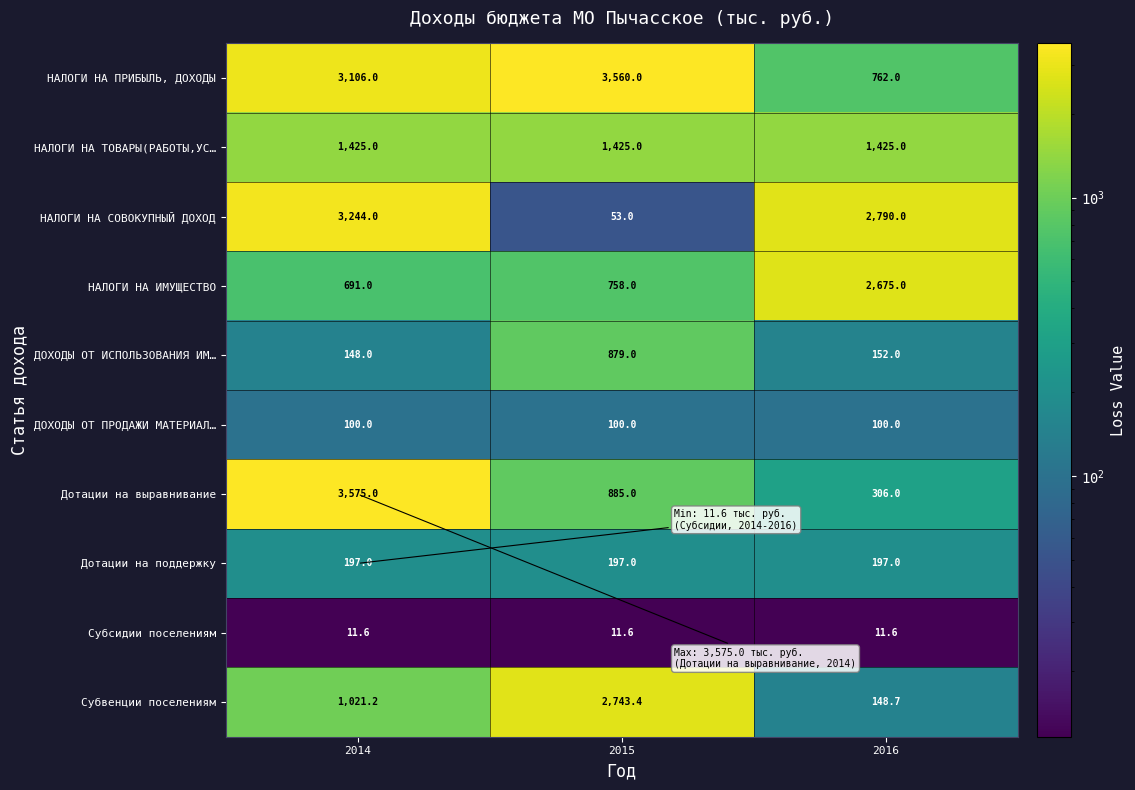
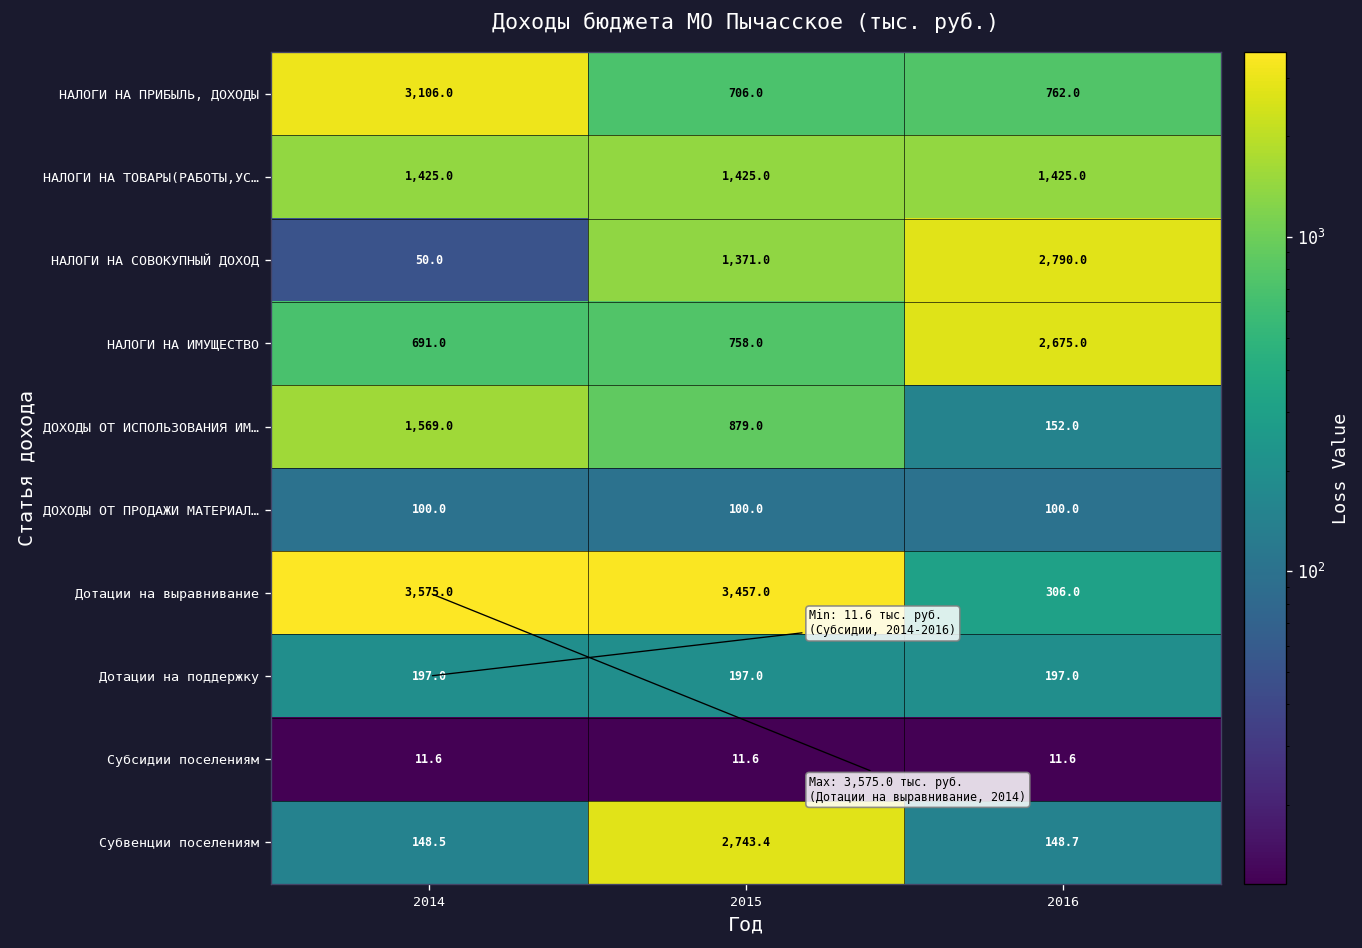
НАЛОГИ НА ПРИБЫЛЬ, ДОХОДЫ, 2015: 3,560.0 -> 706.0
НАЛОГИ НА СОВОКУПНЫЙ ДОХОД, 2014: 3,244.0 -> 50.0
НАЛОГИ НА СОВОКУПНЫЙ ДОХОД, 2015: 53.0 -> 1,371.0
ДОХОДЫ ОТ ИСПОЛЬЗОВАНИЯ ИМ…, 2014: 148.0 -> 1,569.0
Дотации на выравнивание, 2015: 885.0 -> 3,457.0
Субвенции поселениям, 2014: 1,021.2 -> 148.5
